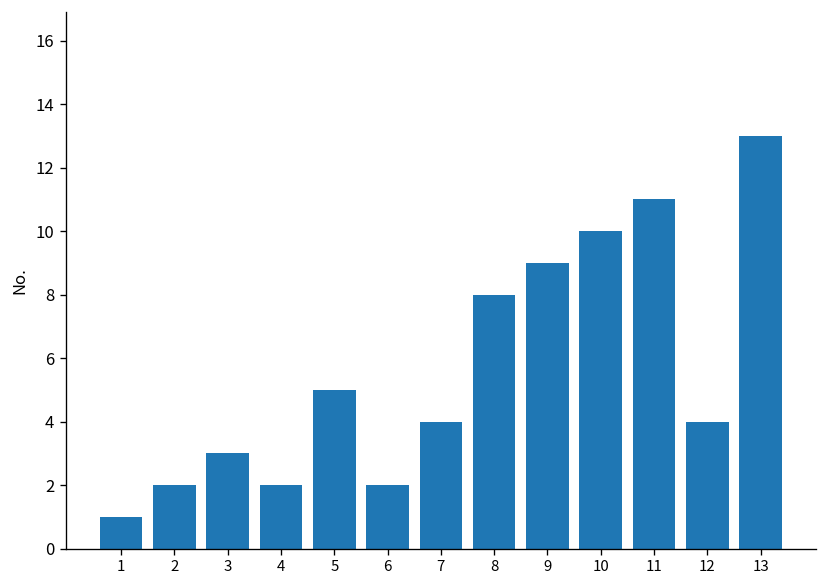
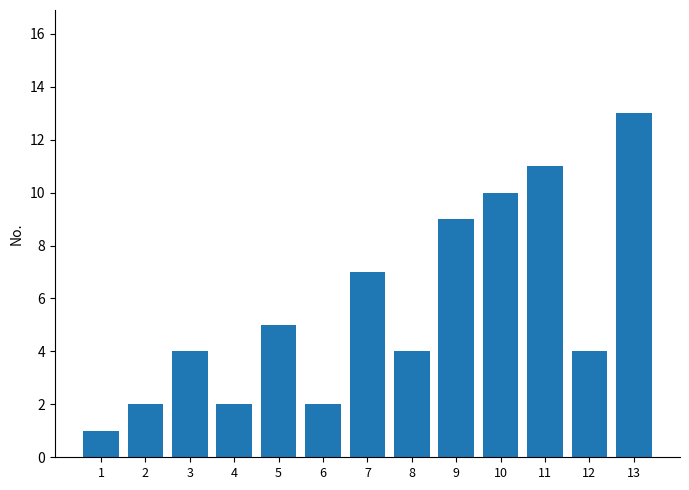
3: 3 -> 4
7: 4 -> 7
8: 8 -> 4
